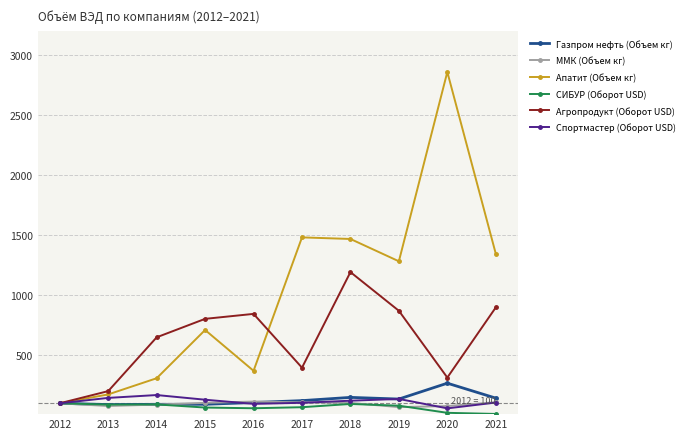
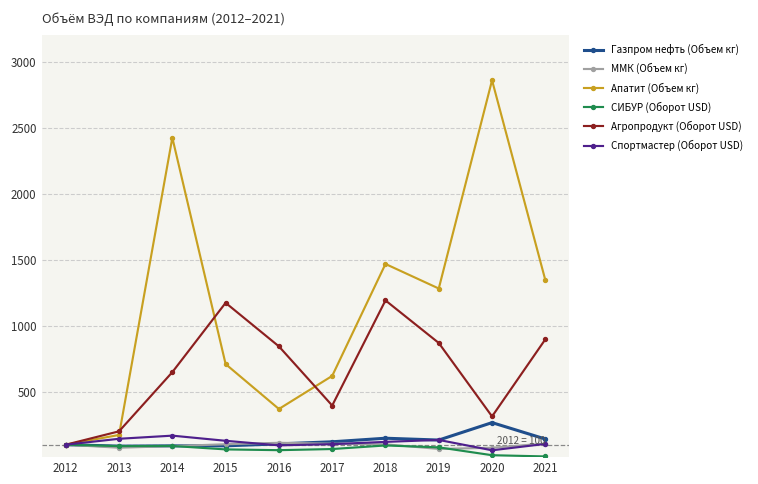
Апатит (Объем кг), 2014: 310 -> 2430
Агропродукт (Оборот USD), 2015: 800 -> 1180
Апатит (Объем кг), 2017: 1480 -> 620
